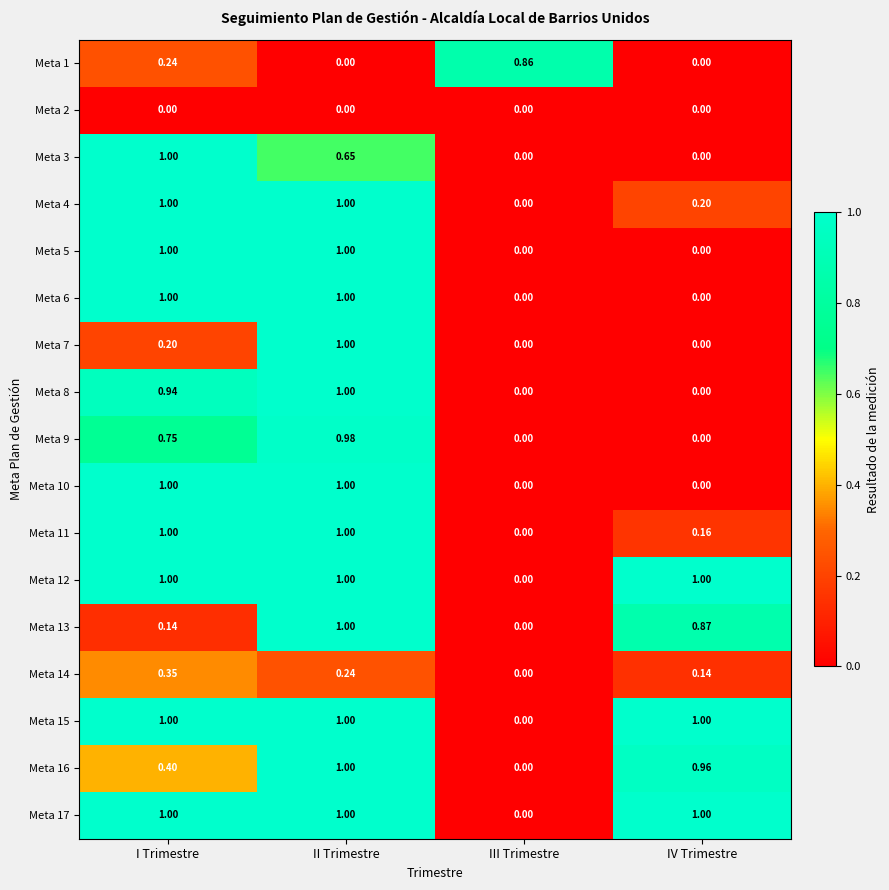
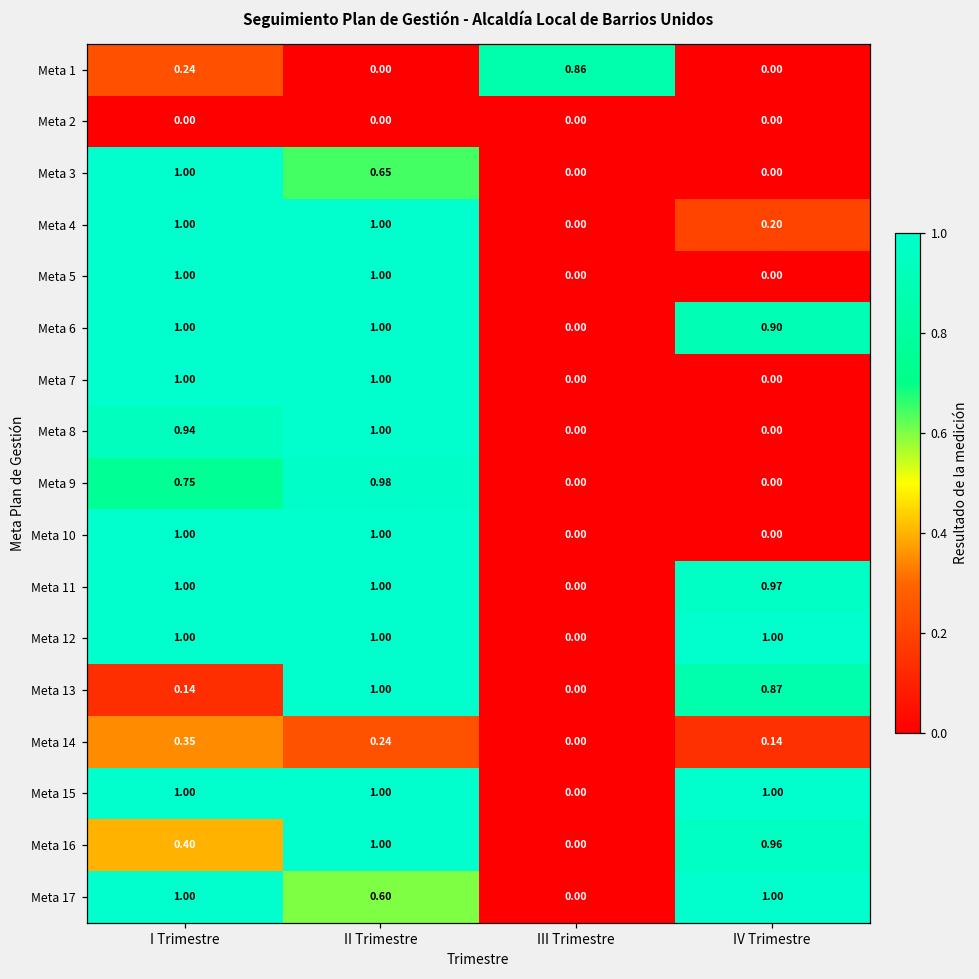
Meta 6, IV Trimestre: 0.00 -> 0.90
Meta 7, I Trimestre: 0.20 -> 1.00
Meta 11, IV Trimestre: 0.16 -> 0.97
Meta 17, II Trimestre: 1.00 -> 0.60
